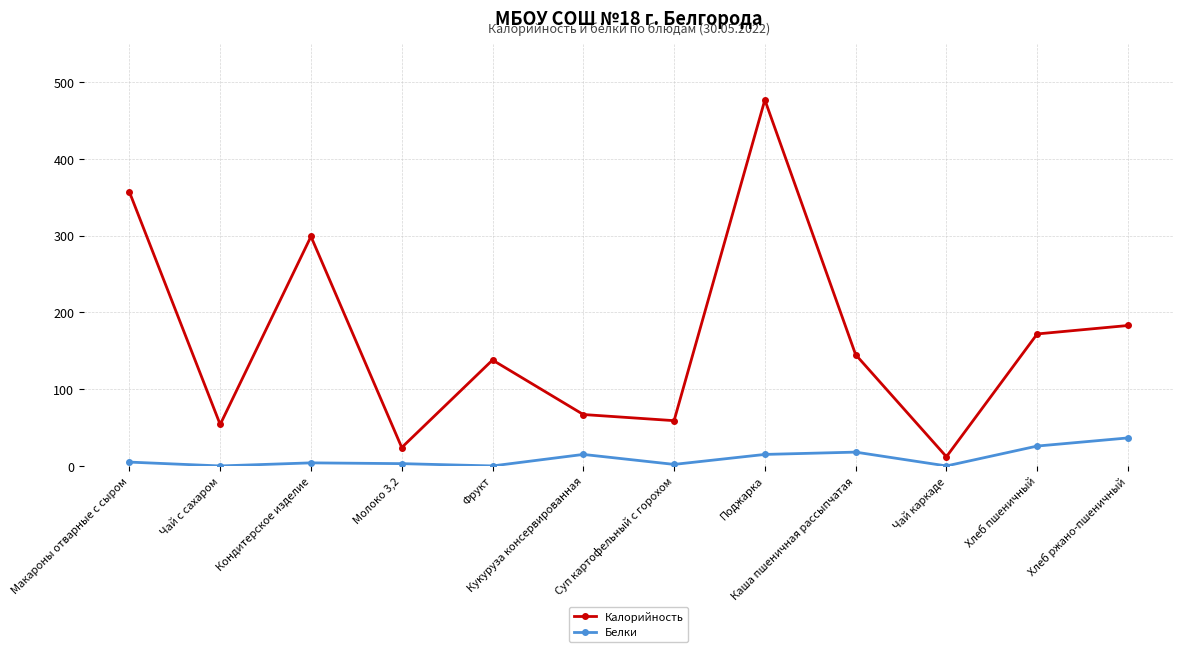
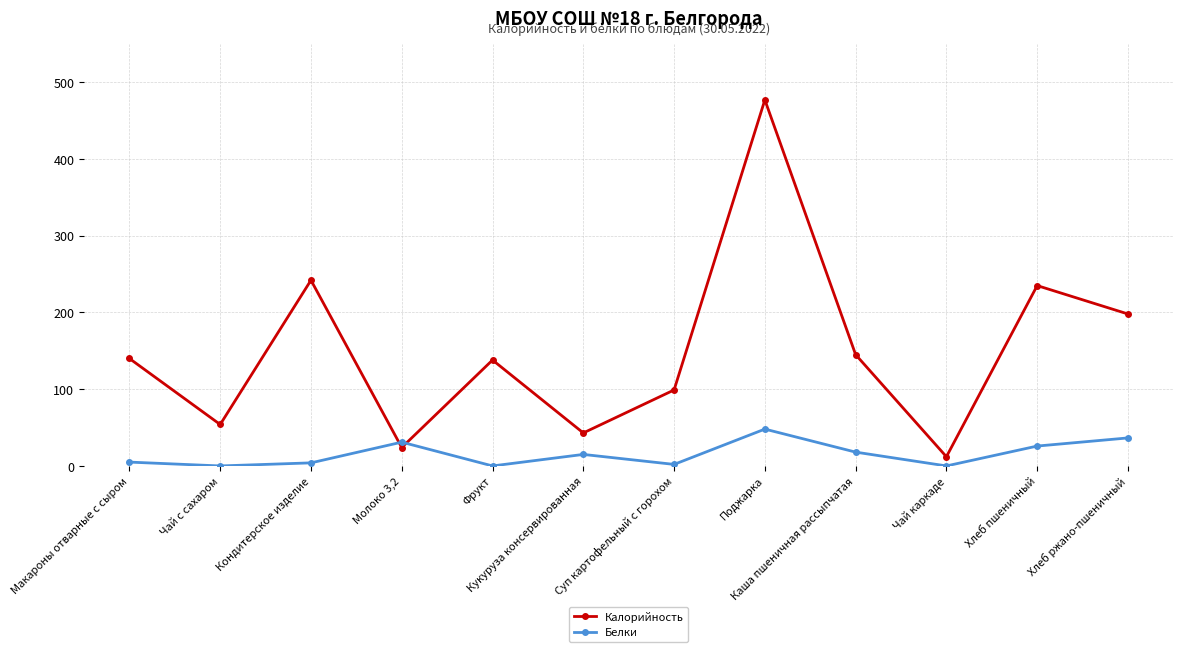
Калорийность, Макароны отварные с сыром: 360 -> 140
Калорийность, Кондитерское изделие: 300 -> 240
Белки, Молоко 3,2: 0 -> 30
Калорийность, Кукуруза консервированная: 70 -> 40
Калорийность, Суп картофельный с горохом: 60 -> 100
Белки, Поджарка: 20 -> 50
Калорийность, Хлеб пшеничный: 170 -> 240
Калорийность, Хлеб ржано-пшеничный: 180 -> 200
